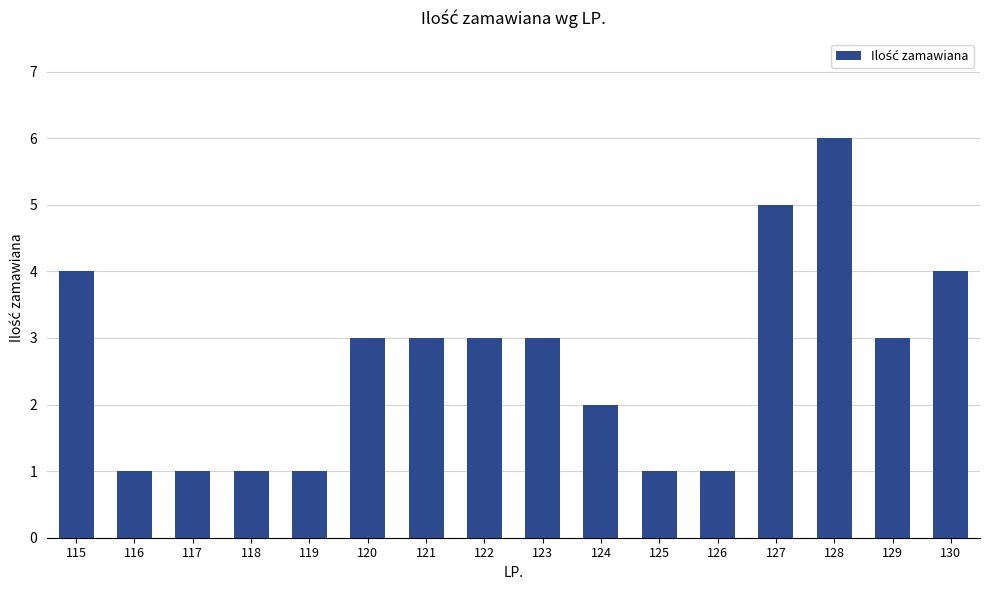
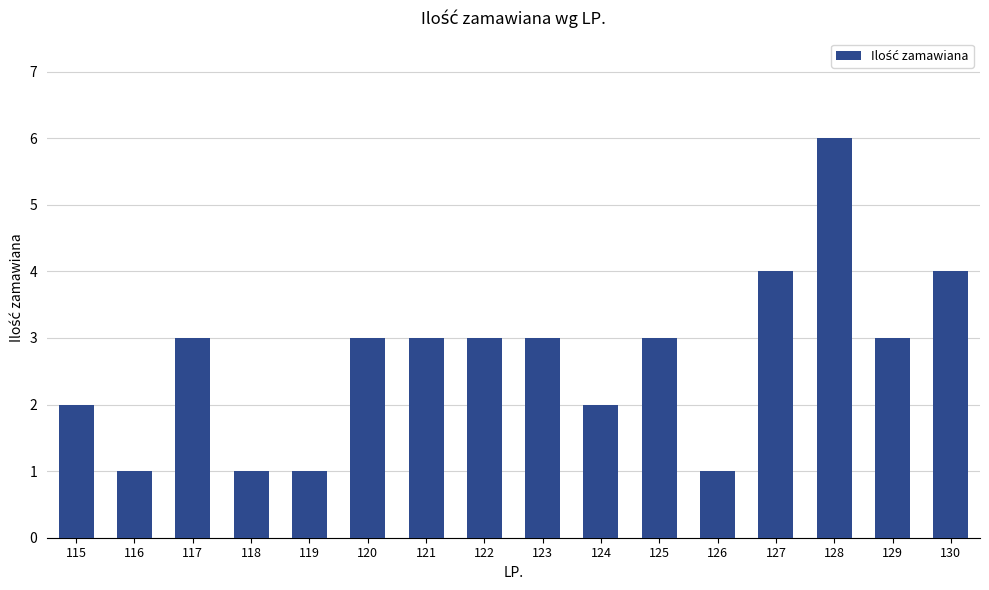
115: 4 -> 2
117: 1 -> 3
125: 1 -> 3
127: 5 -> 4
